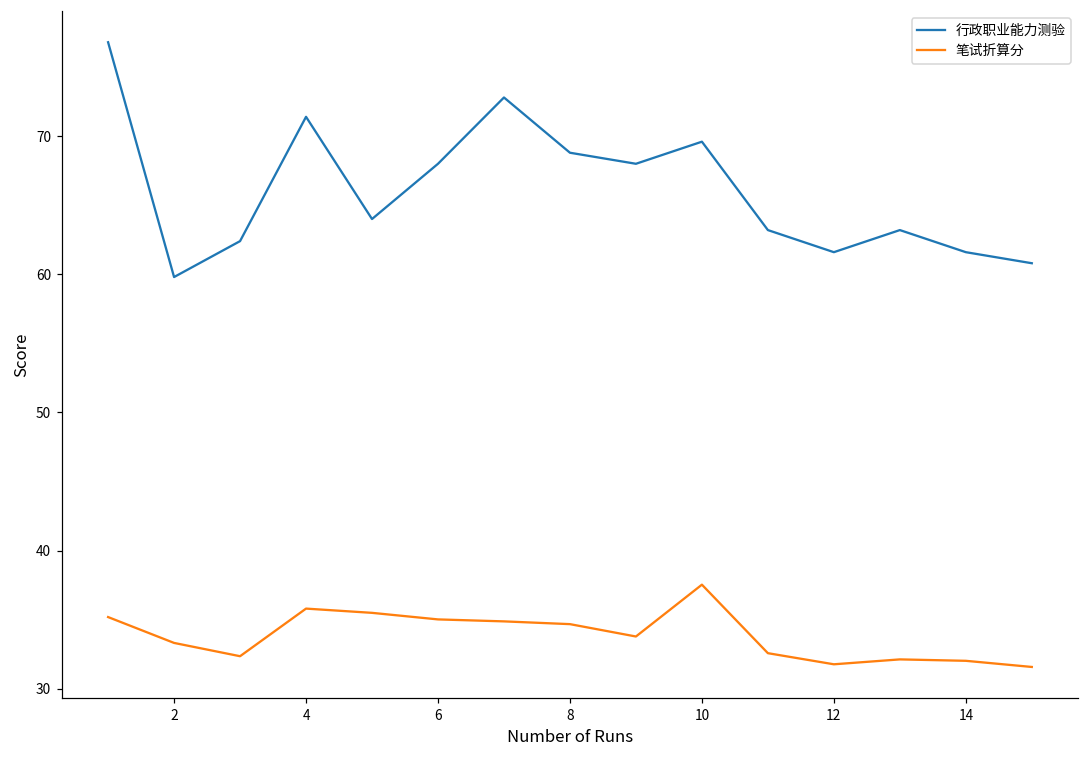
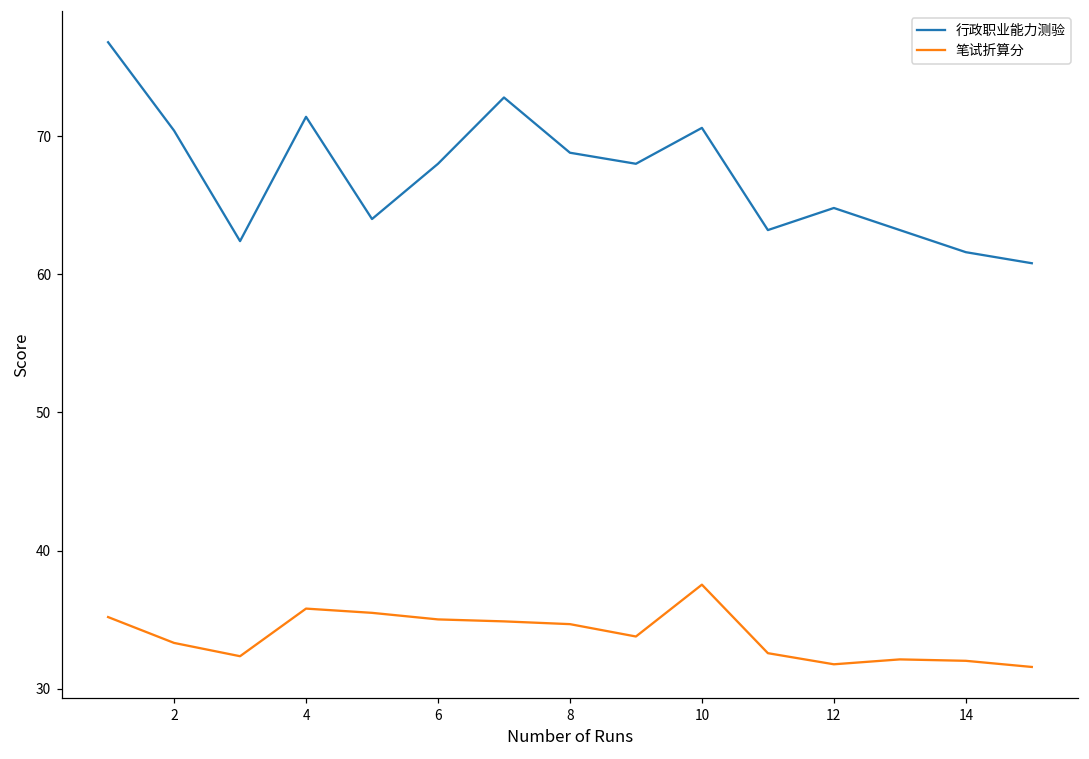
行政职业能力测验, 2: 59.8 -> 70.4
行政职业能力测验, 10: 69.6 -> 70.6
行政职业能力测验, 12: 61.6 -> 64.8
